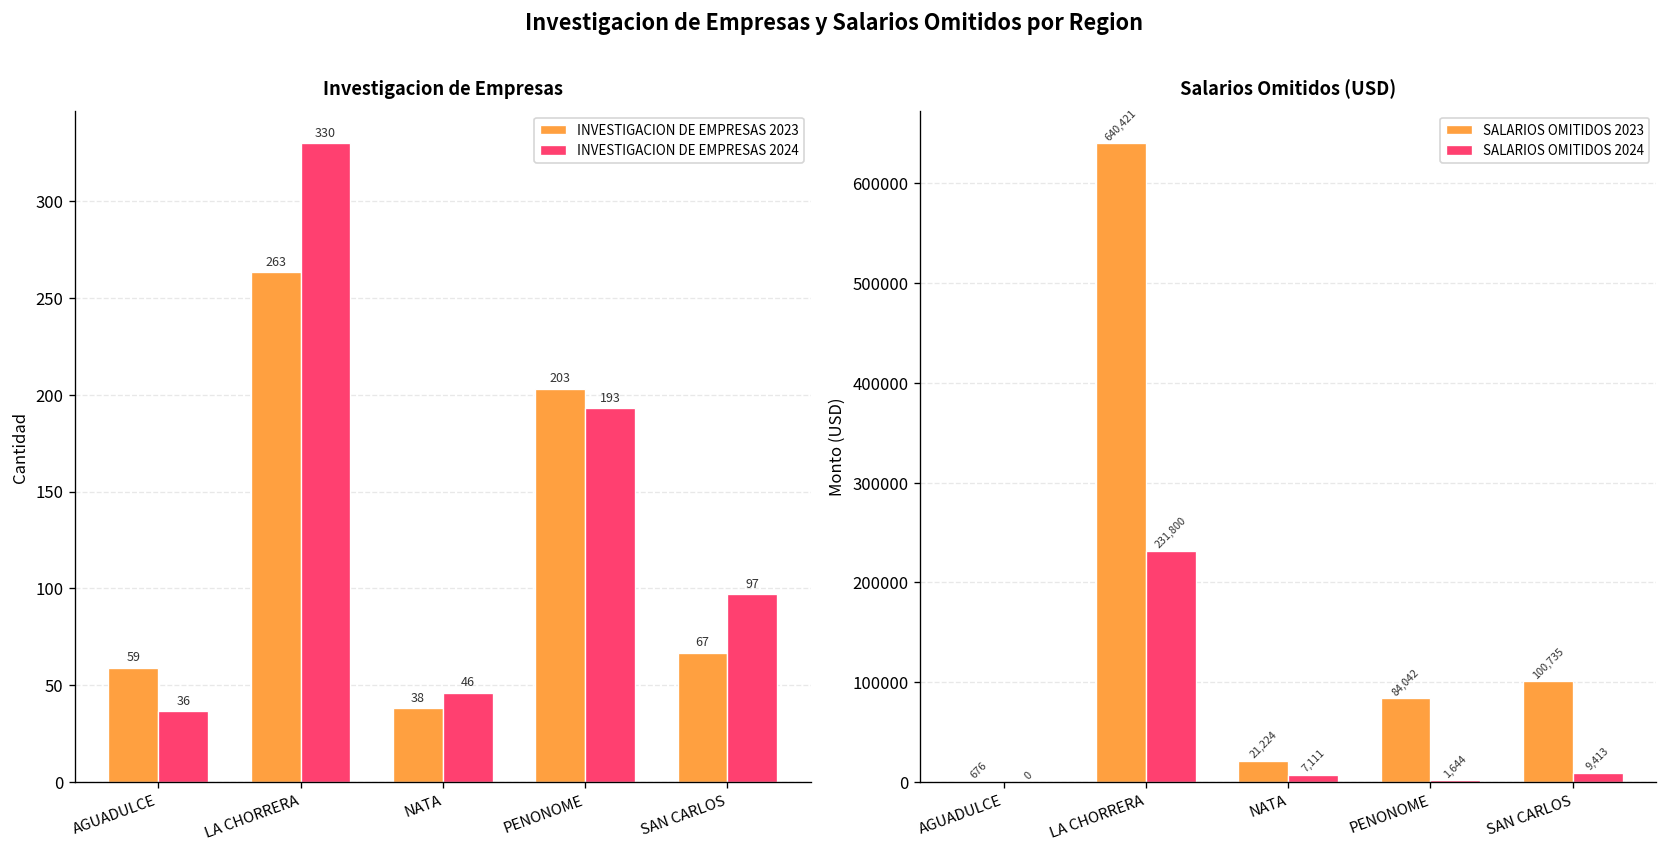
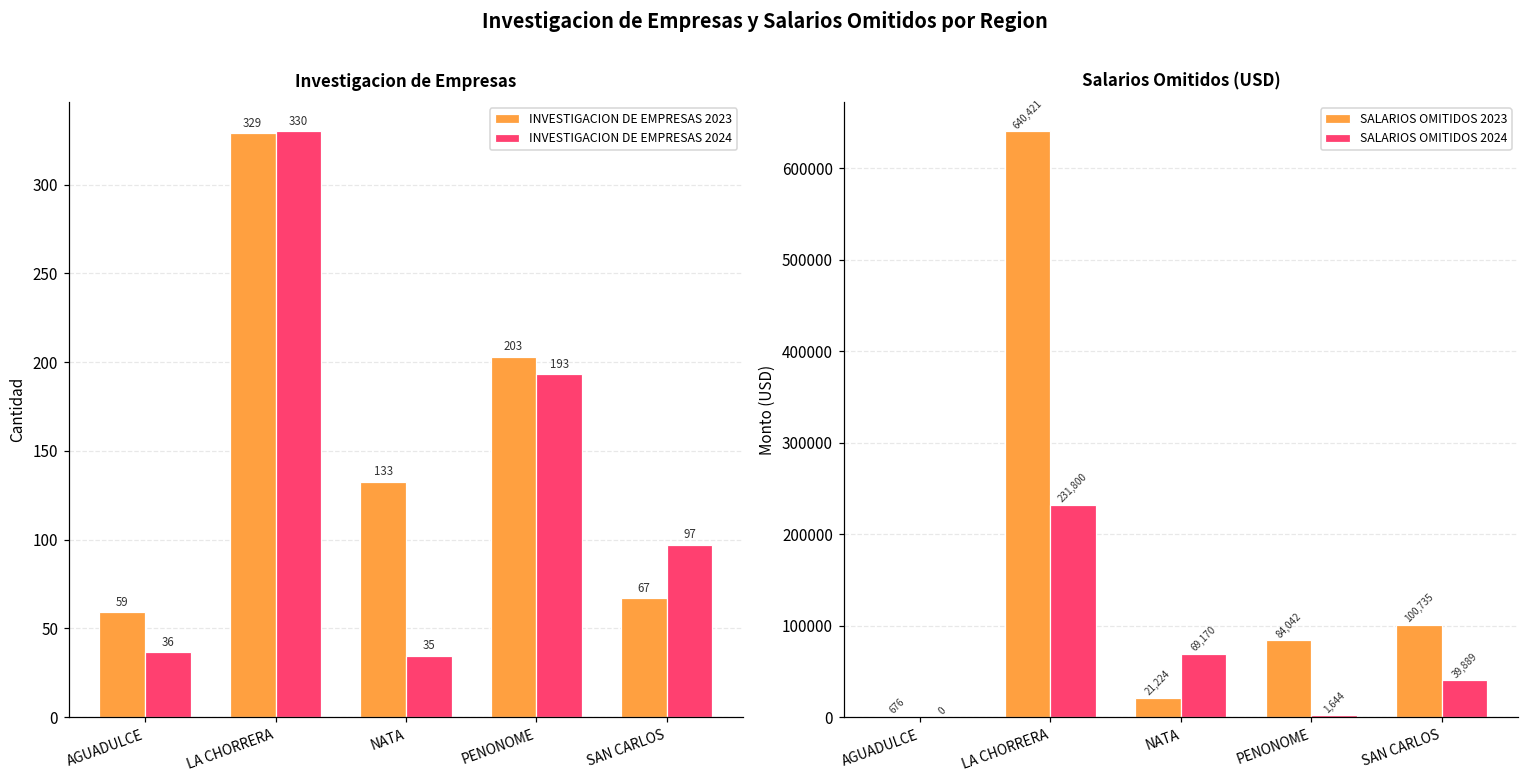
Investigacion de Empresas, INVESTIGACION DE EMPRESAS 2023, LA CHORRERA: 263 -> 329
Investigacion de Empresas, INVESTIGACION DE EMPRESAS 2023, NATA: 38 -> 133
Investigacion de Empresas, INVESTIGACION DE EMPRESAS 2024, NATA: 46 -> 35
Salarios Omitidos (USD), SALARIOS OMITIDOS 2024, NATA: 7,111 -> 69,170
Salarios Omitidos (USD), SALARIOS OMITIDOS 2024, SAN CARLOS: 9,413 -> 39,889
